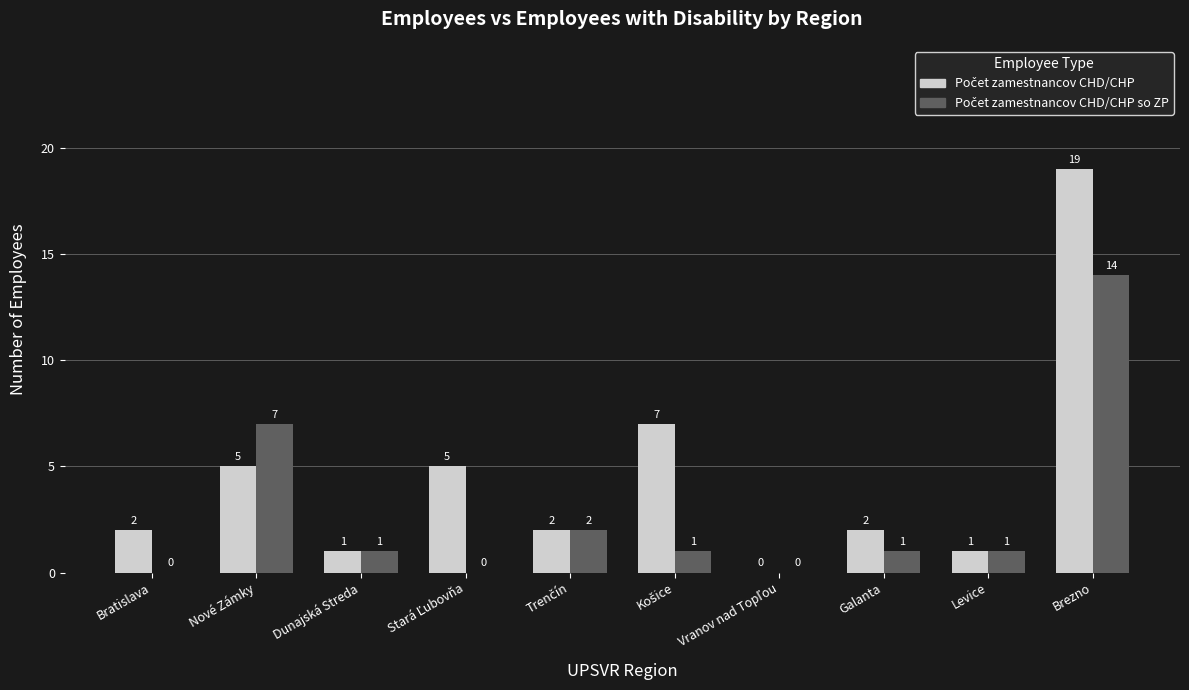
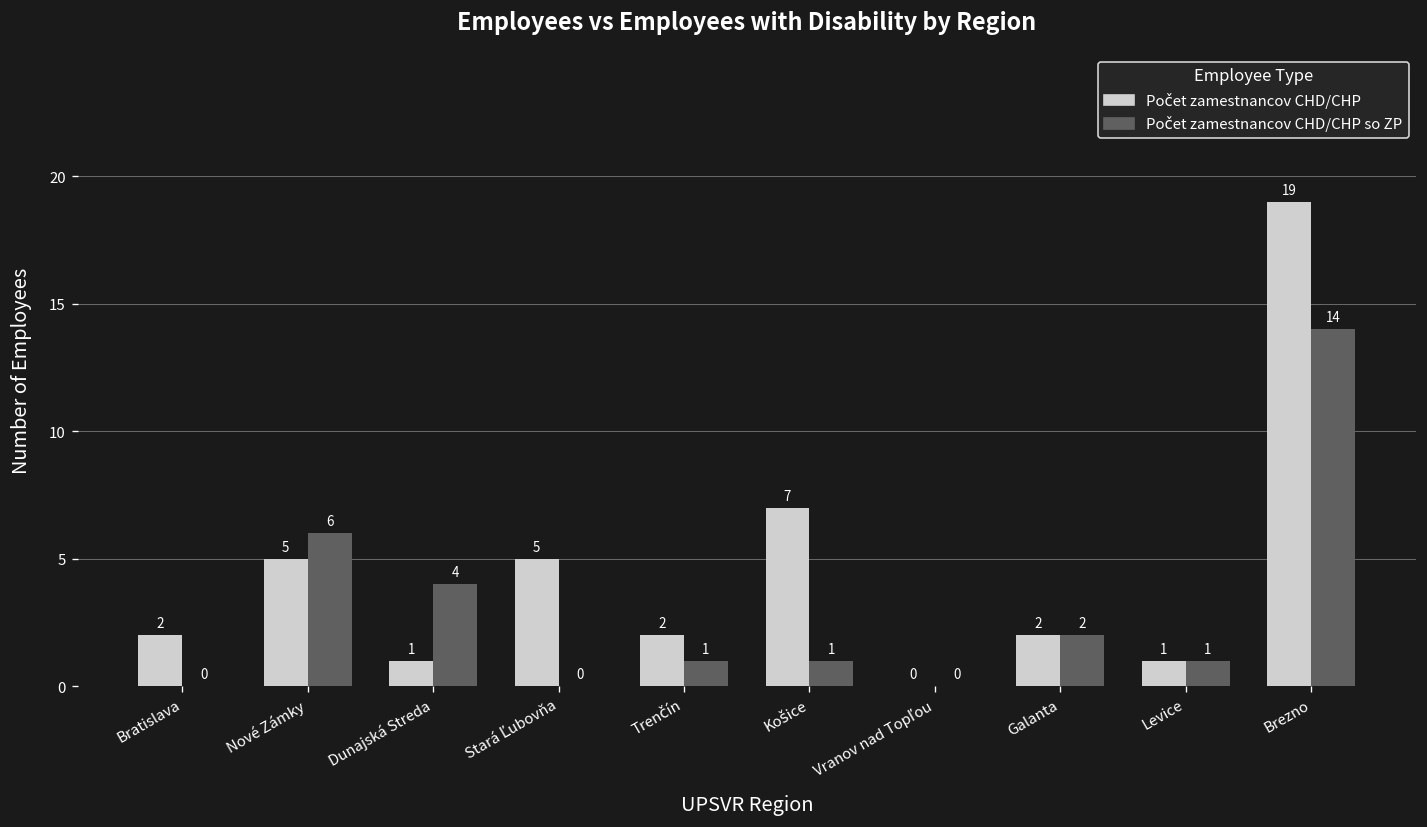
Počet zamestnancov CHD/CHP so ZP, Nové Zámky: 7 -> 6
Počet zamestnancov CHD/CHP so ZP, Dunajská Streda: 1 -> 4
Počet zamestnancov CHD/CHP so ZP, Trenčín: 2 -> 1
Počet zamestnancov CHD/CHP so ZP, Galanta: 1 -> 2
